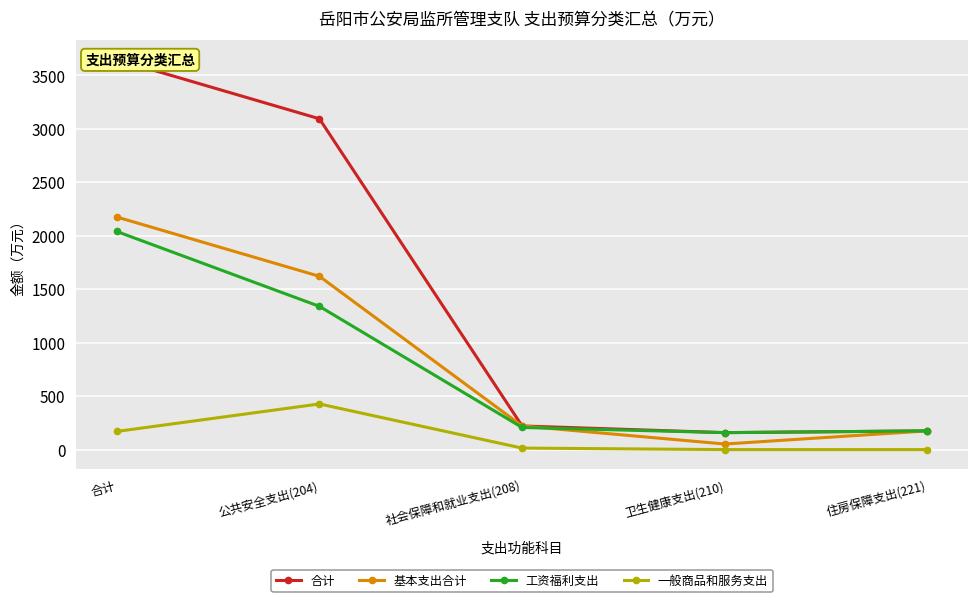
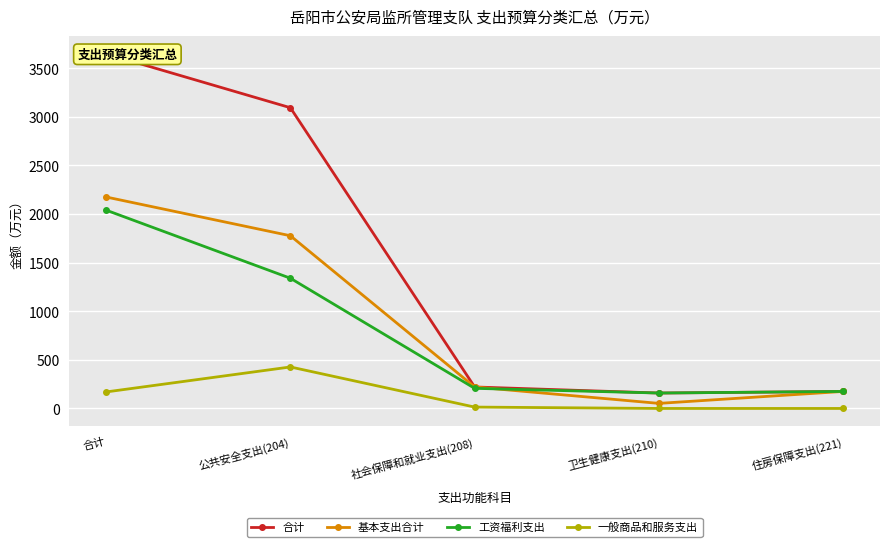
基本支出合计, 公共安全支出(204): 1600 -> 1800
